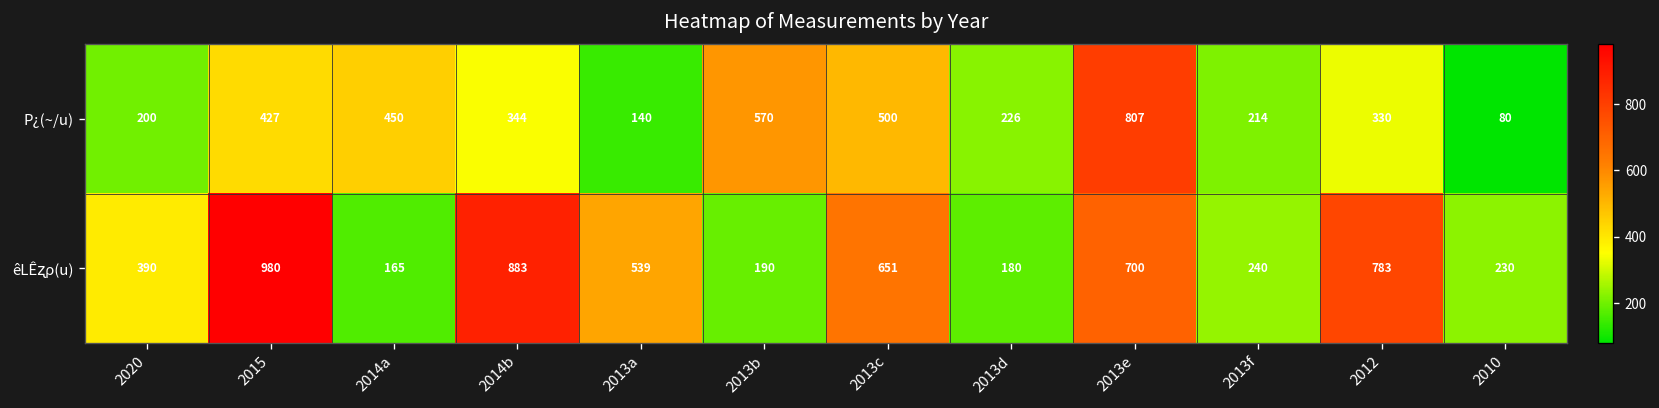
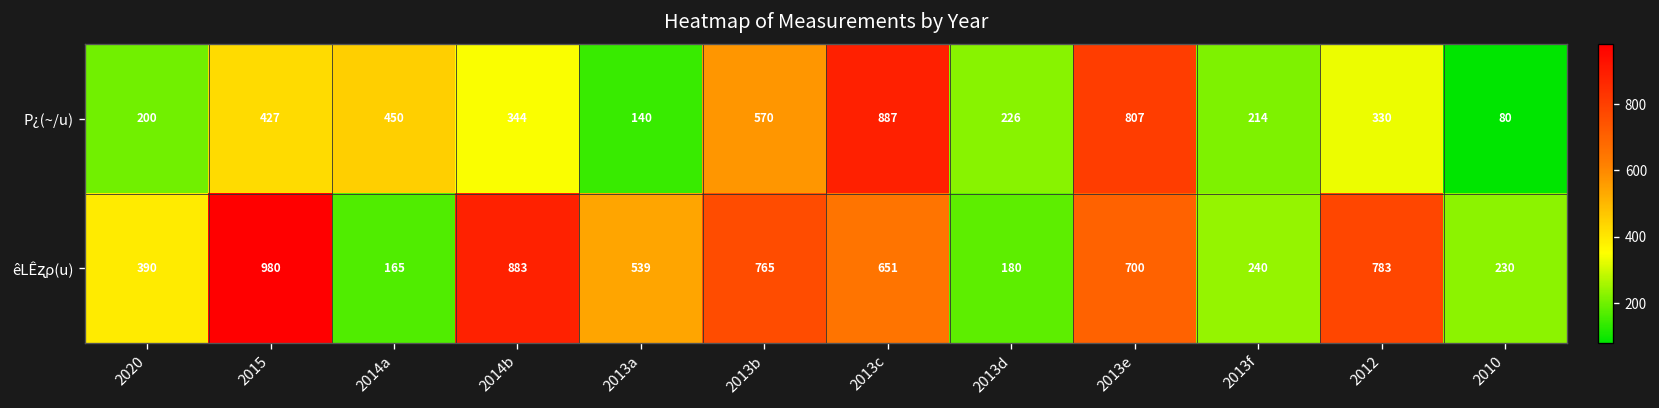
P¿(~/u), 2013c: 500 -> 887
êLÊʐρ(u), 2013b: 190 -> 765
